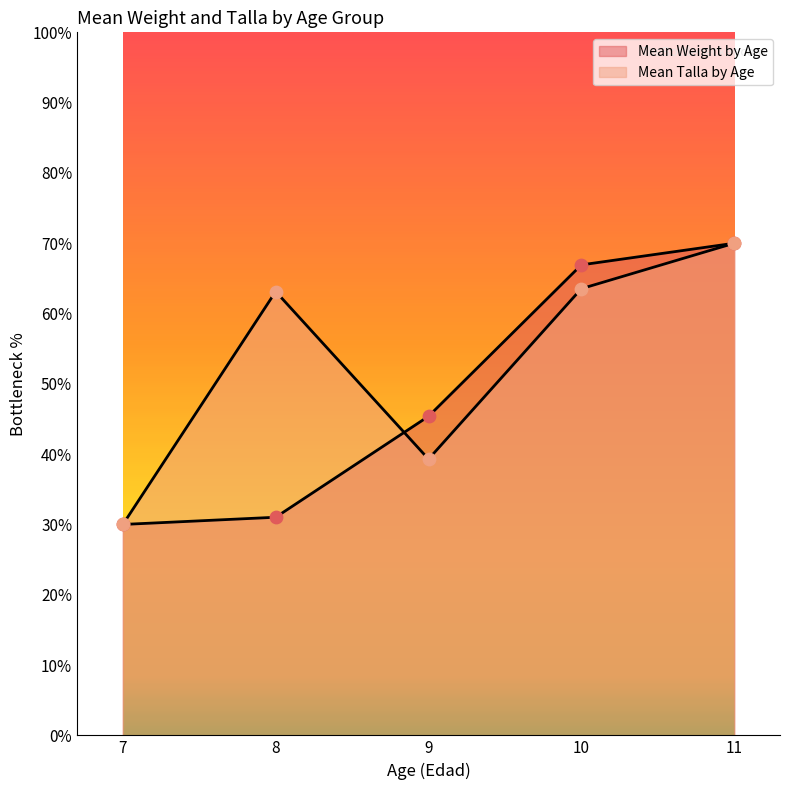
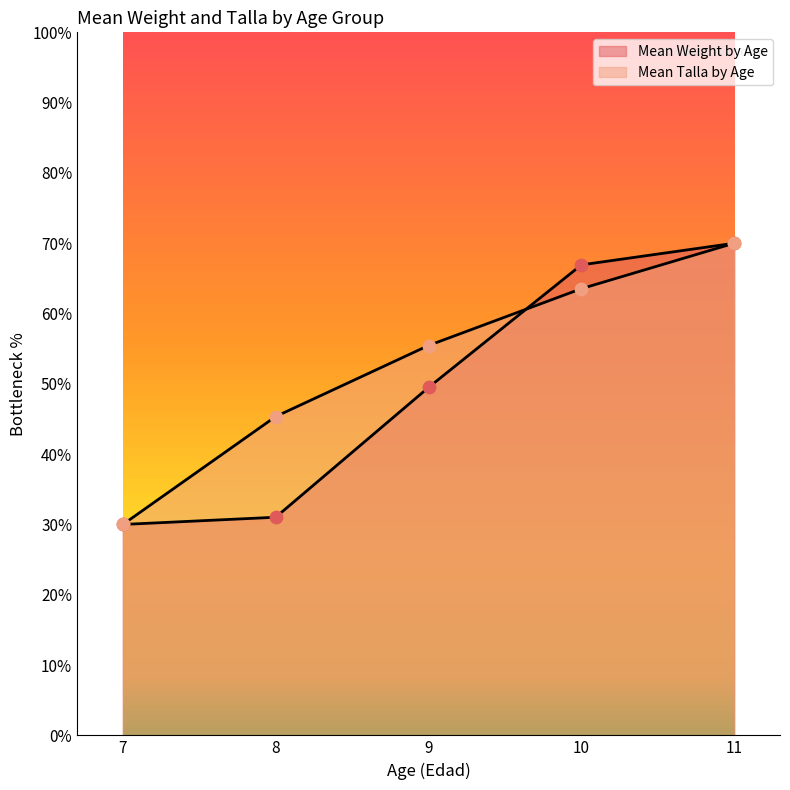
Mean Talla by Age, 8: 63% -> 45%
Mean Weight by Age, 9: 45% -> 49%
Mean Talla by Age, 9: 39% -> 55%
